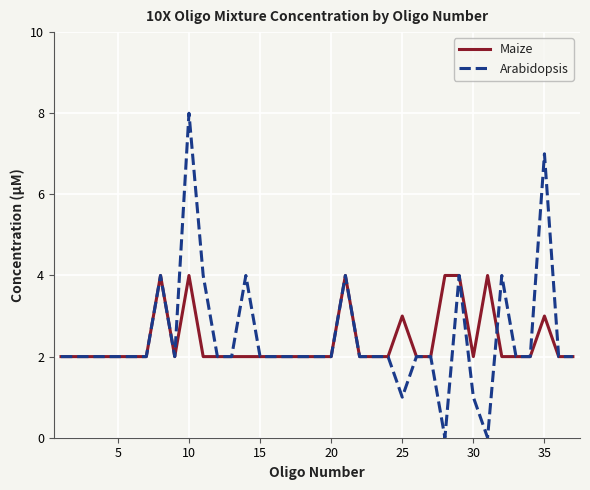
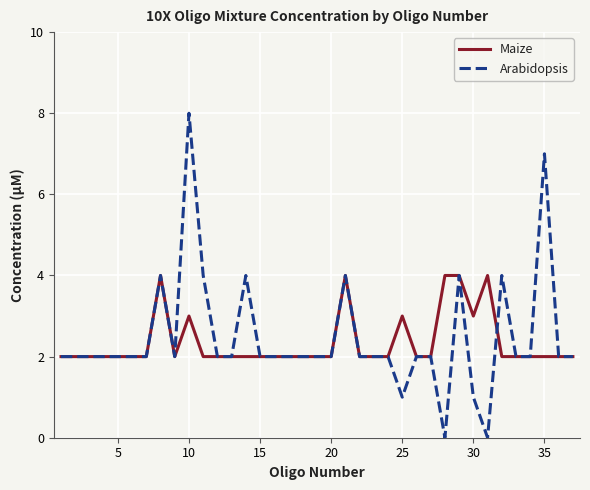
Maize, 10: 4 -> 3
Maize, 30: 2 -> 3
Maize, 35: 3 -> 2
